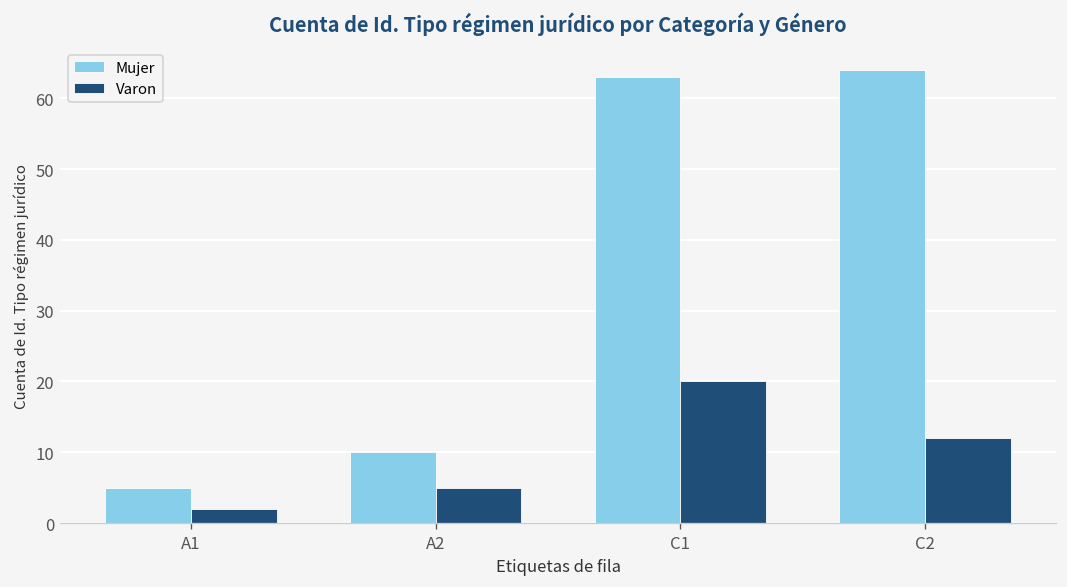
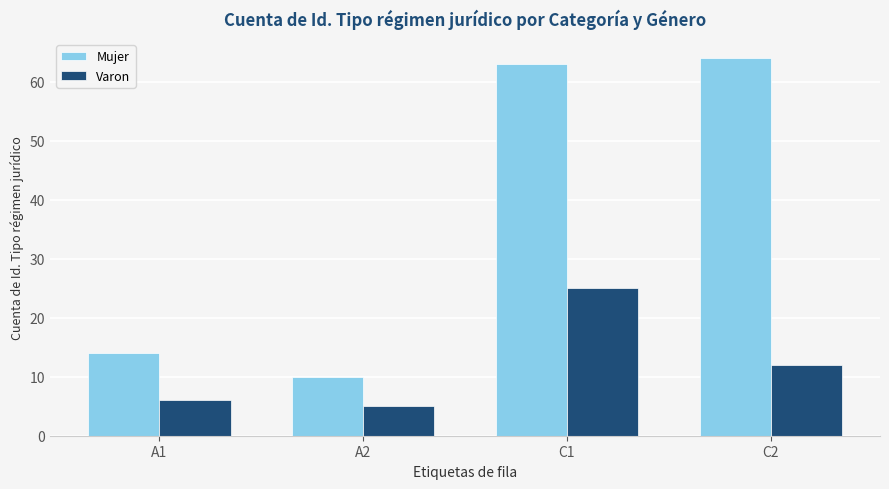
Mujer, A1: 5 -> 14
Varon, A1: 2 -> 6
Varon, C1: 20 -> 25
